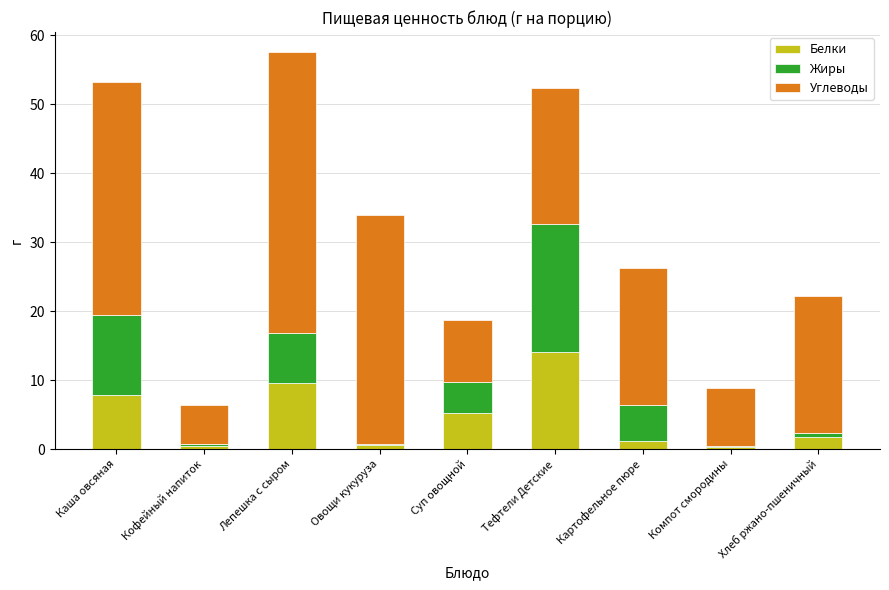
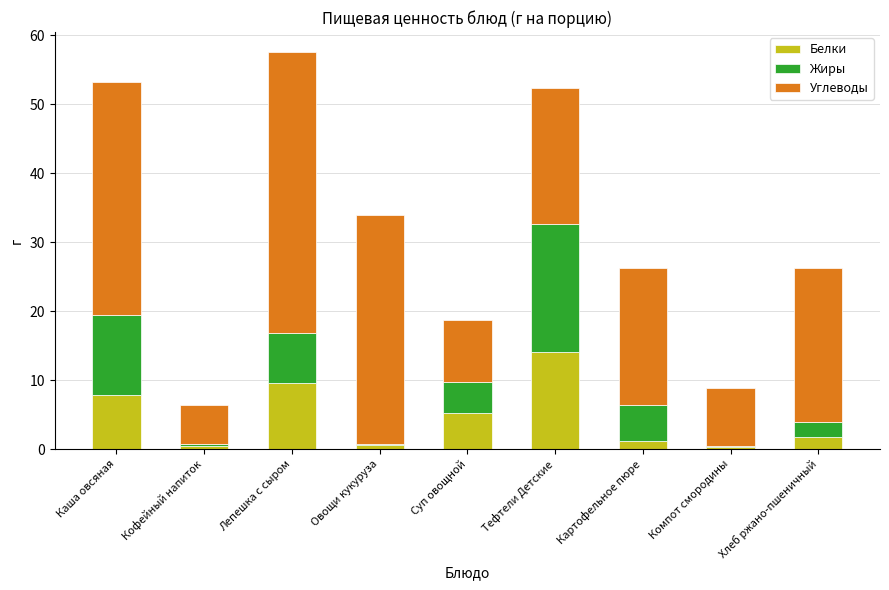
Жиры, Хлеб ржано-пшеничный: 1 -> 2
Углеводы, Хлеб ржано-пшеничный: 20 -> 22
